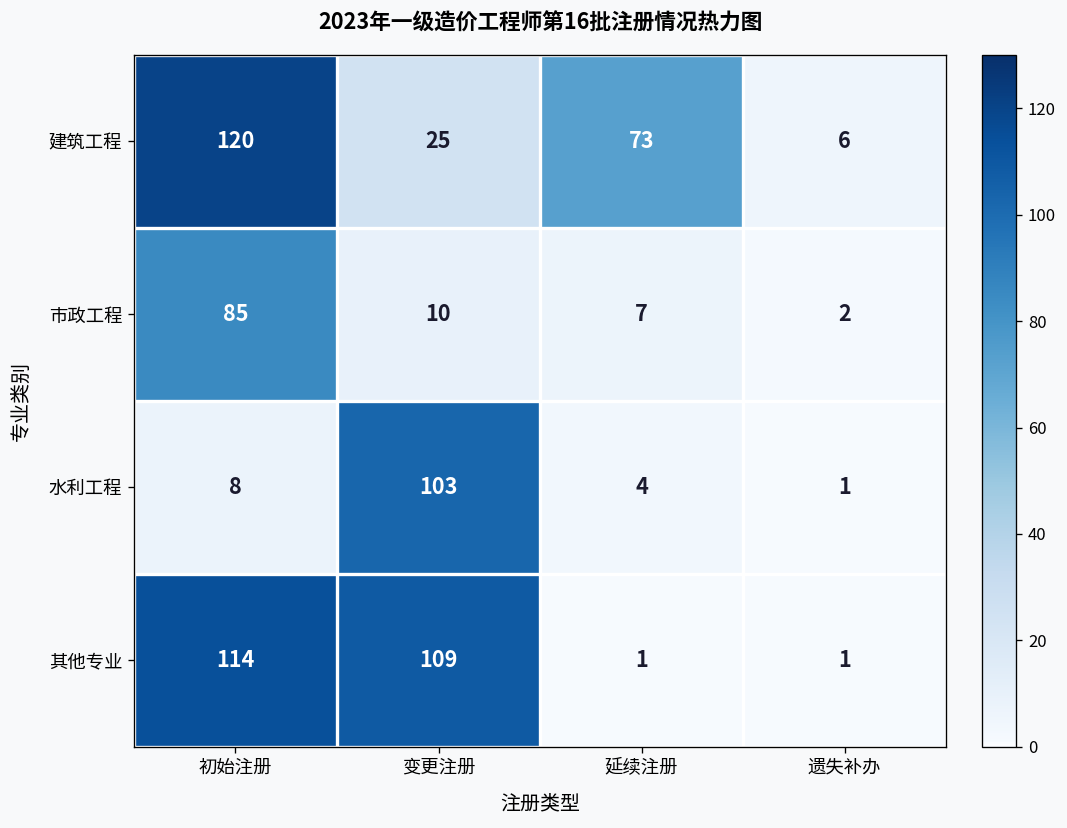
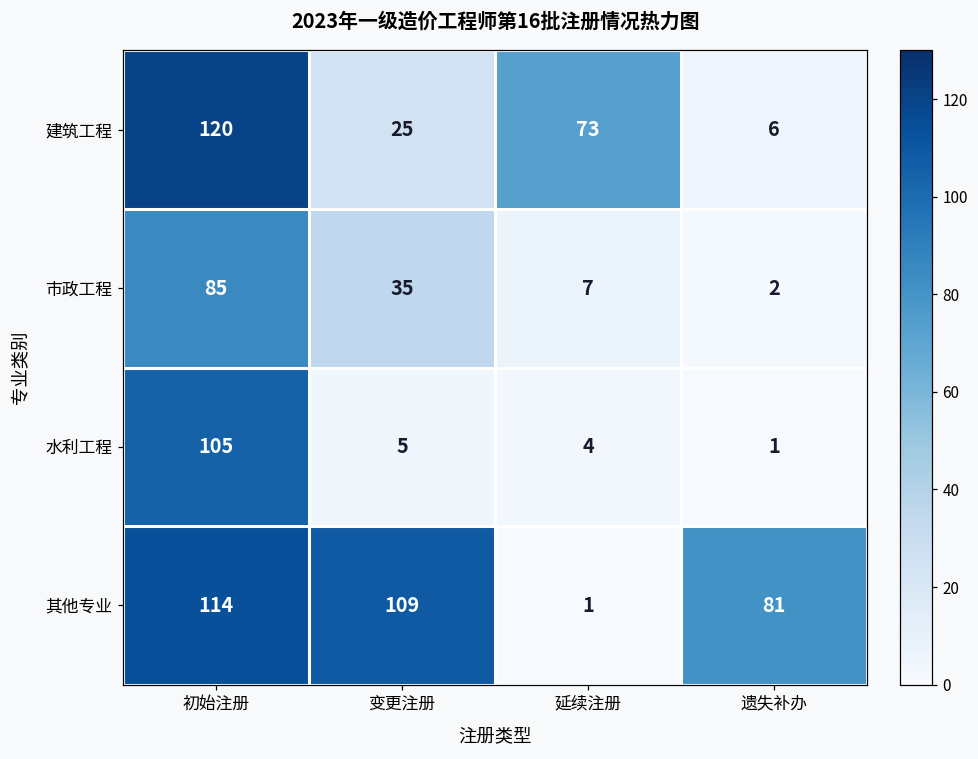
市政工程, 变更注册: 10 -> 35
水利工程, 初始注册: 8 -> 105
水利工程, 变更注册: 103 -> 5
其他专业, 遗失补办: 1 -> 81
